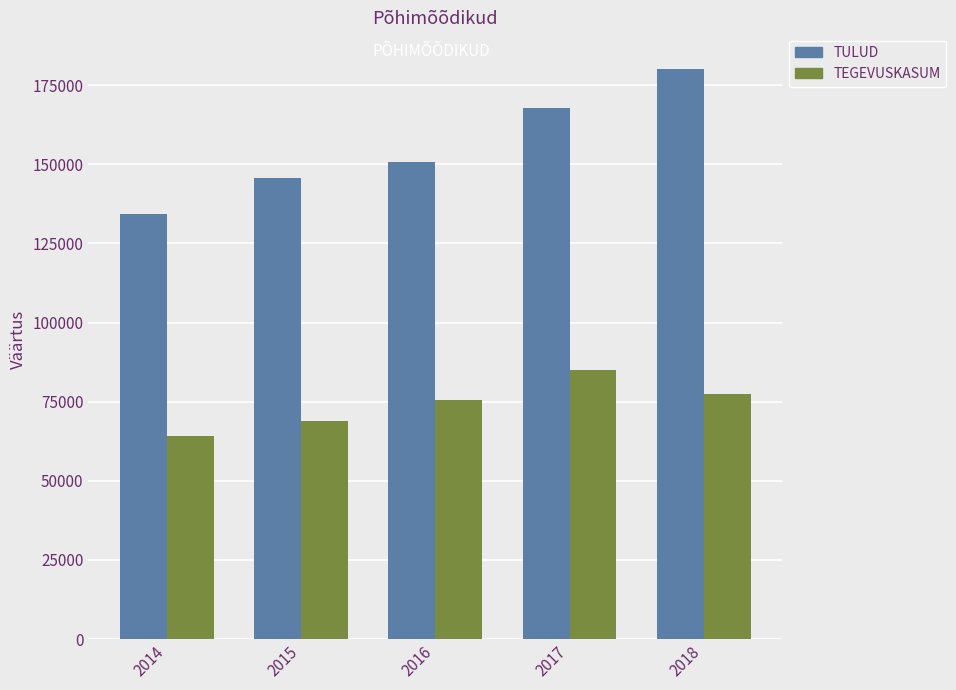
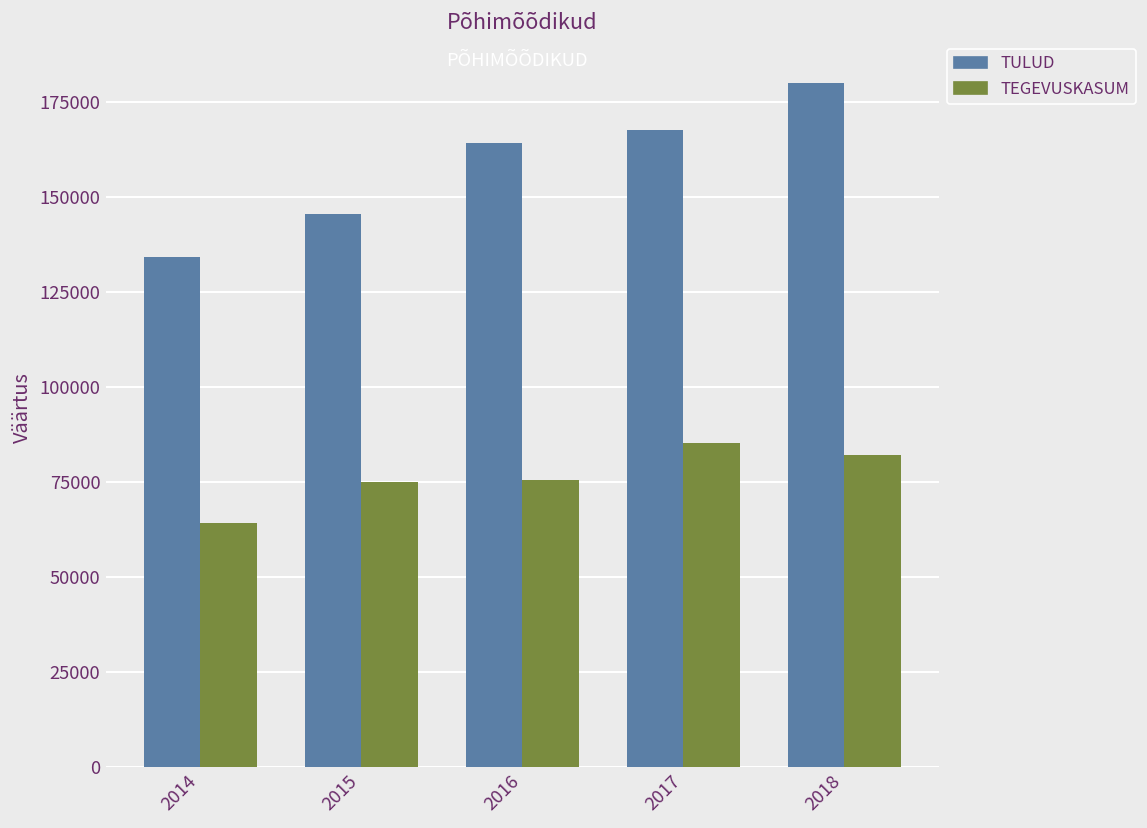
TEGEVUSKASUM, 2015: 69000 -> 75000
TULUD, 2016: 151000 -> 164000
TEGEVUSKASUM, 2018: 77000 -> 82000
